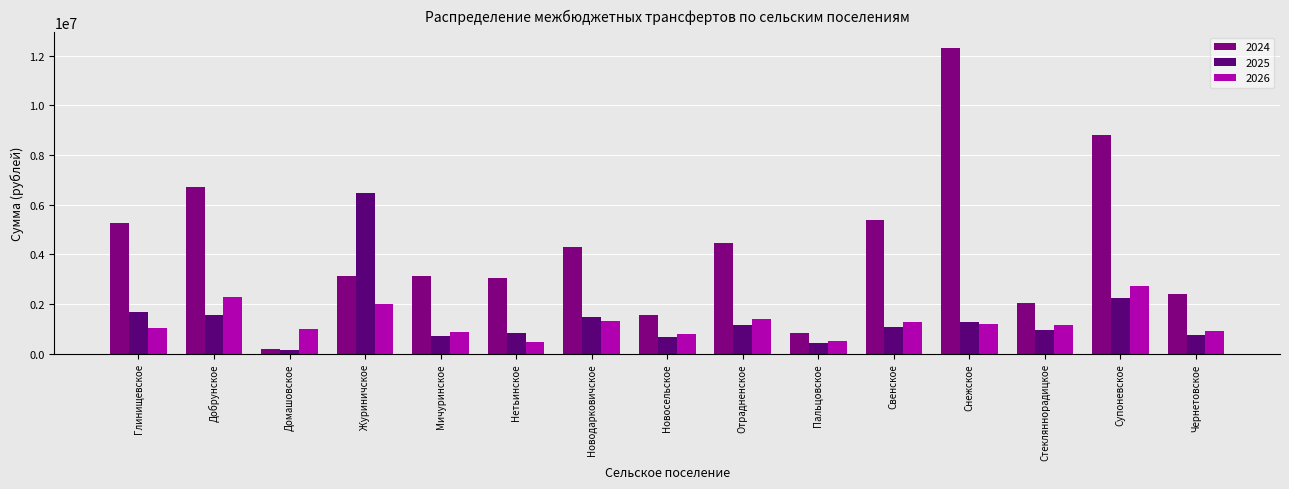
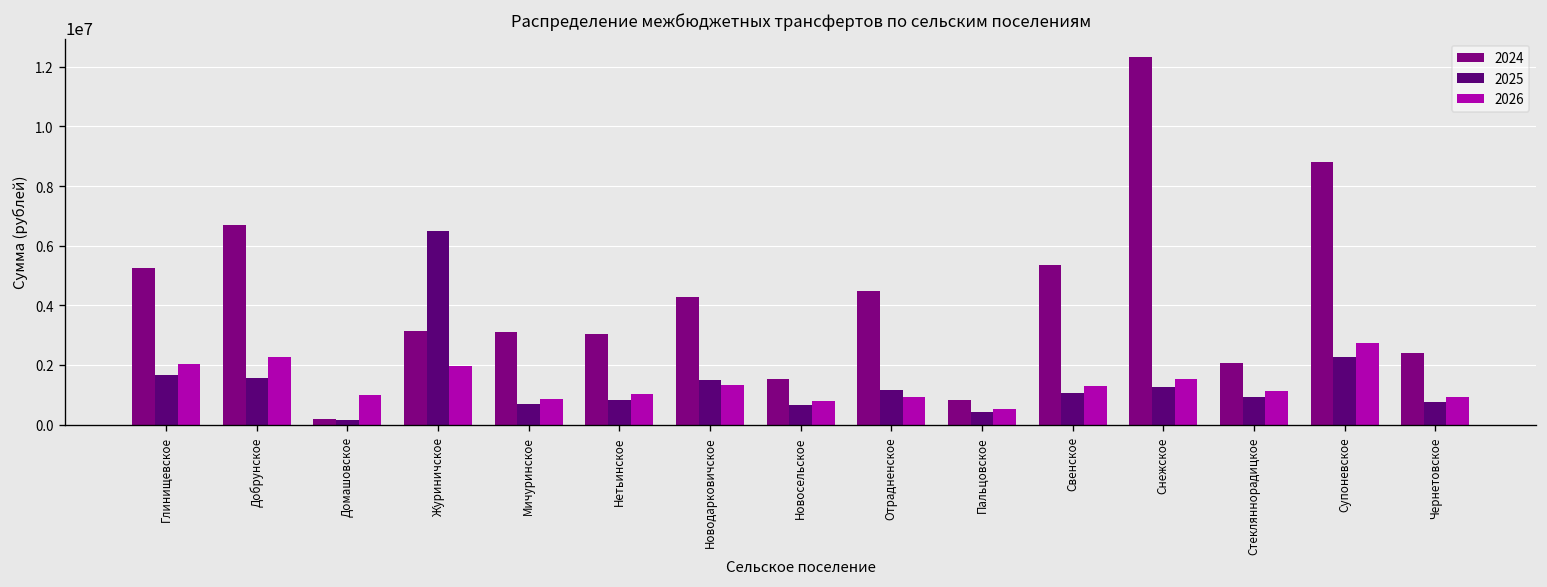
2026, Глинищевское: 1000000 -> 2000000
2026, Нетьинское: 500000 -> 1000000
2026, Отрадненское: 1400000 -> 900000
2026, Снежское: 1200000 -> 1500000
